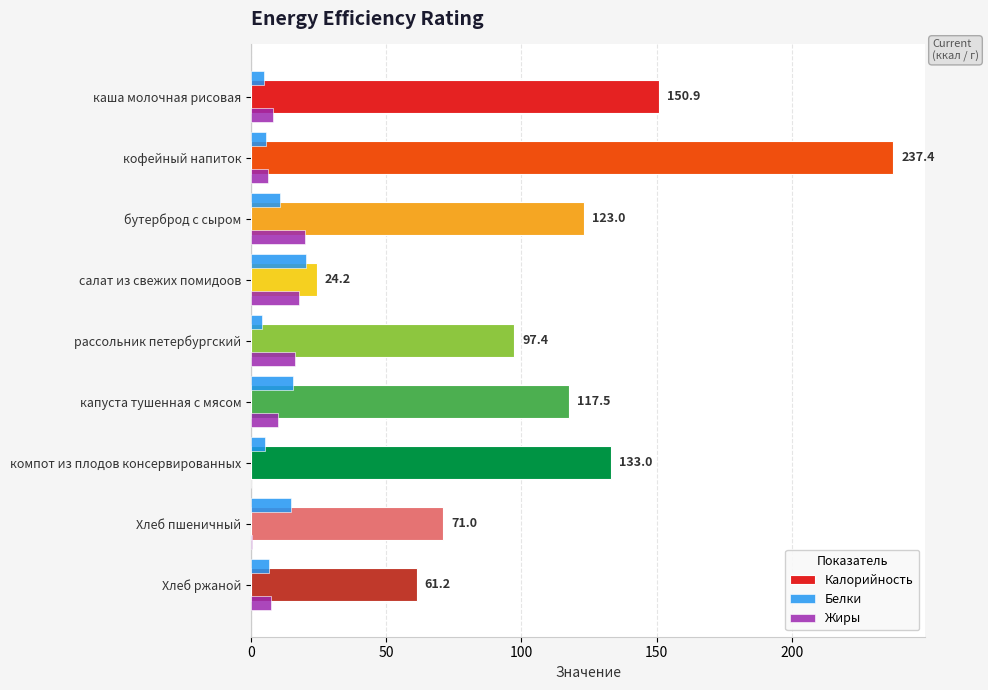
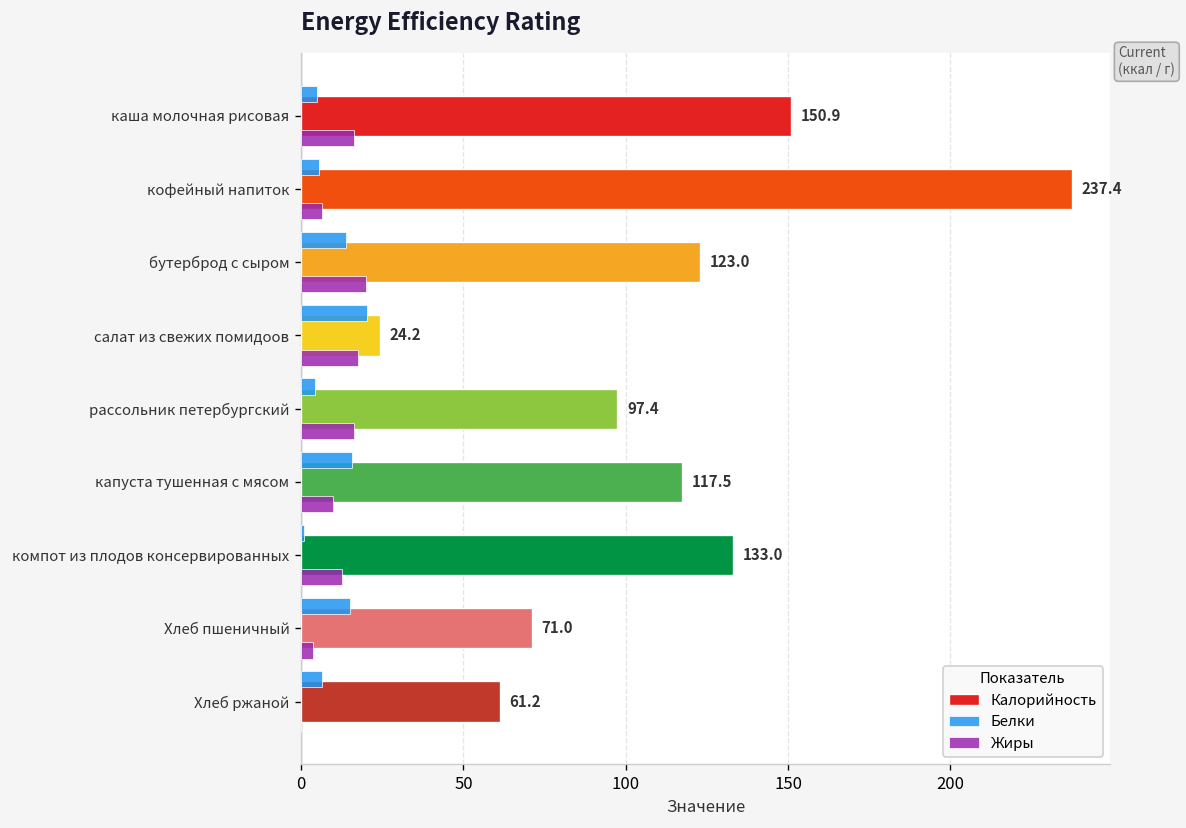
Жиры, каша молочная рисовая: 8 -> 16
Белки, бутерброд с сыром: 11 -> 14
Белки, компот из плодов консервированных: 5 -> 1
Жиры, компот из плодов консервированных: 0 -> 13
Жиры, Хлеб пшеничный: 0 -> 4
Жиры, Хлеб ржаной: 8 -> 0
